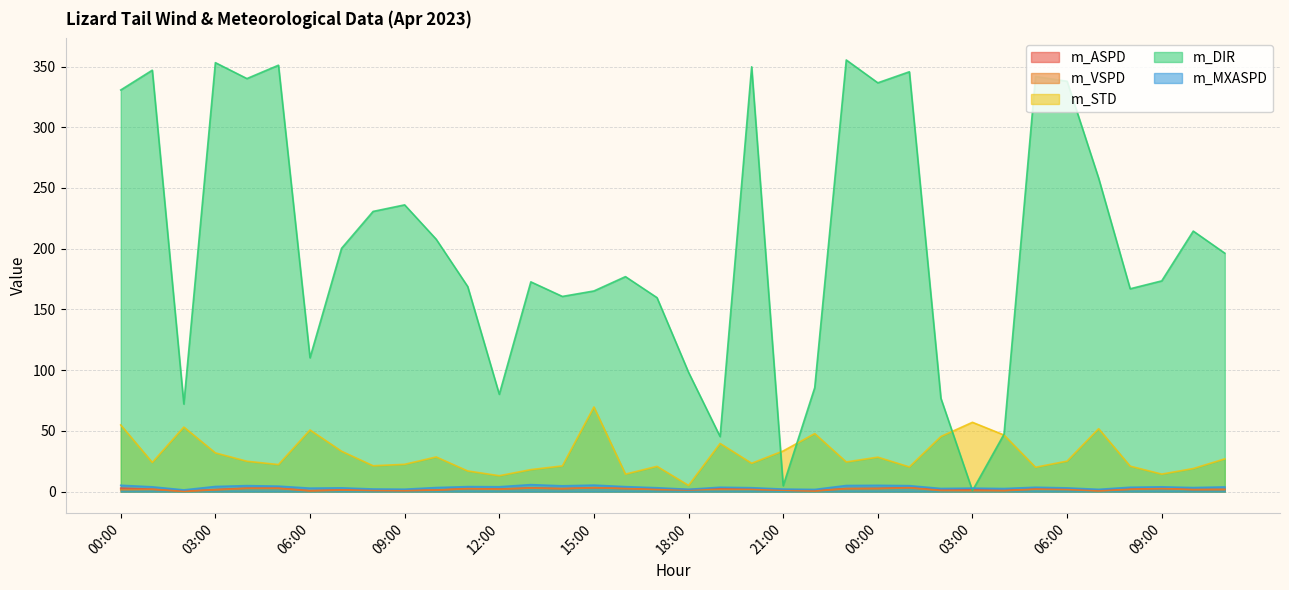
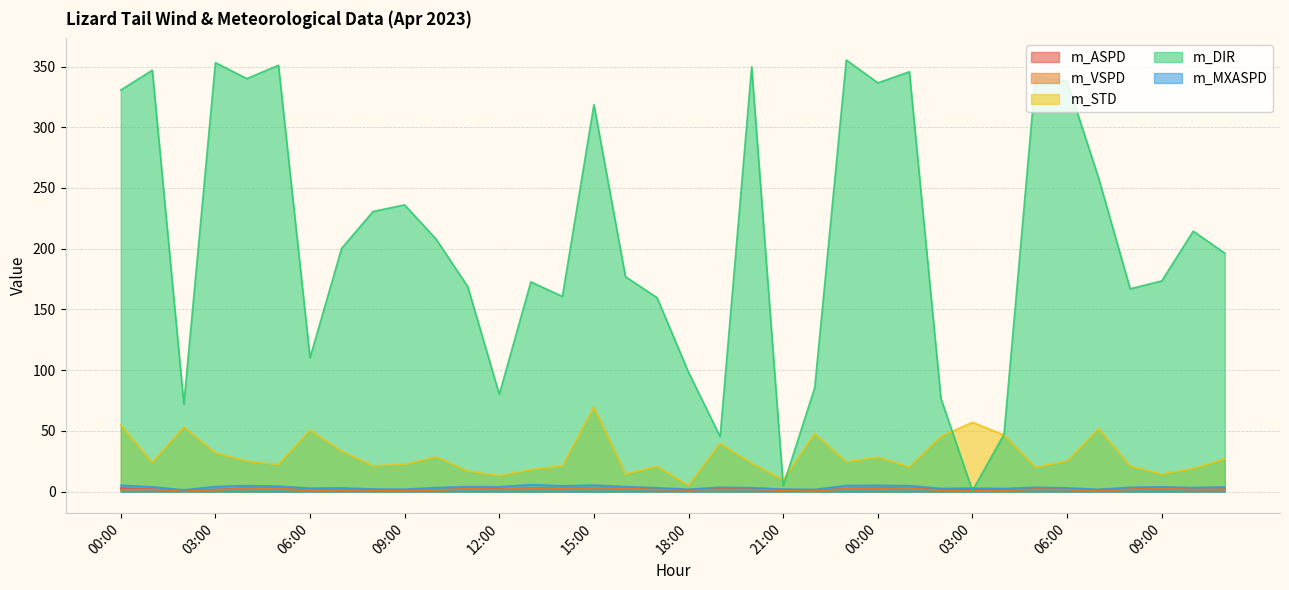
m_DIR, 15:00: 165 -> 319
m_STD, 21:00: 33 -> 10
